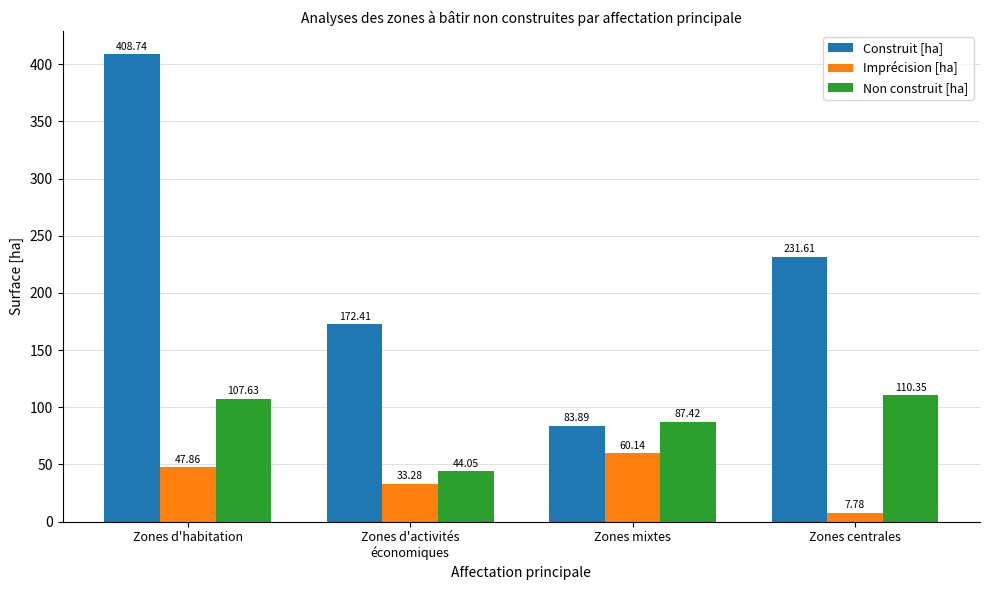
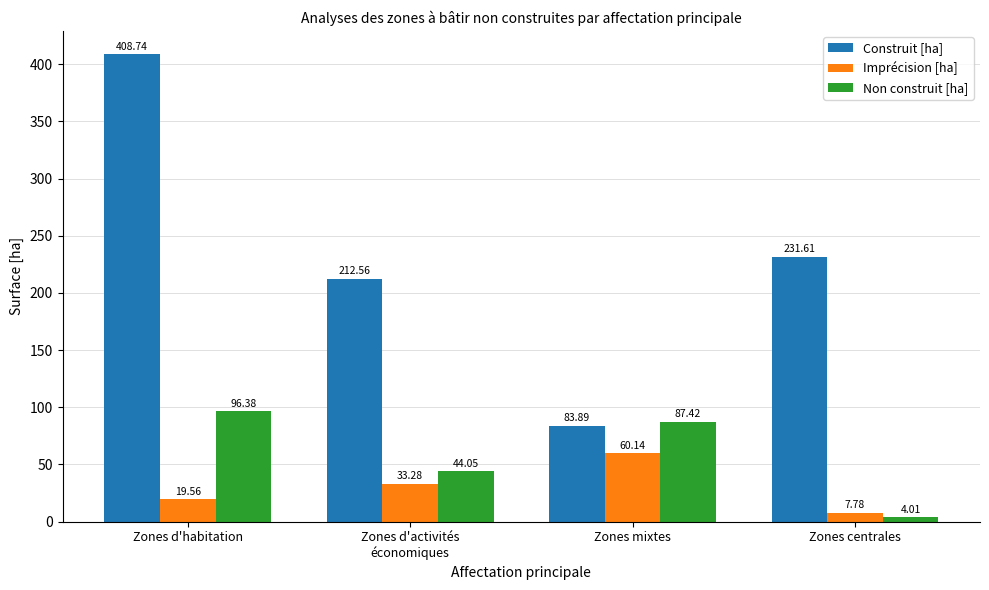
Imprécision [ha], Zones d'habitation: 47.86 -> 19.56
Non construit [ha], Zones d'habitation: 107.63 -> 96.38
Construit [ha], Zones d'activités économiques: 172.41 -> 212.56
Non construit [ha], Zones centrales: 110.35 -> 4.01
